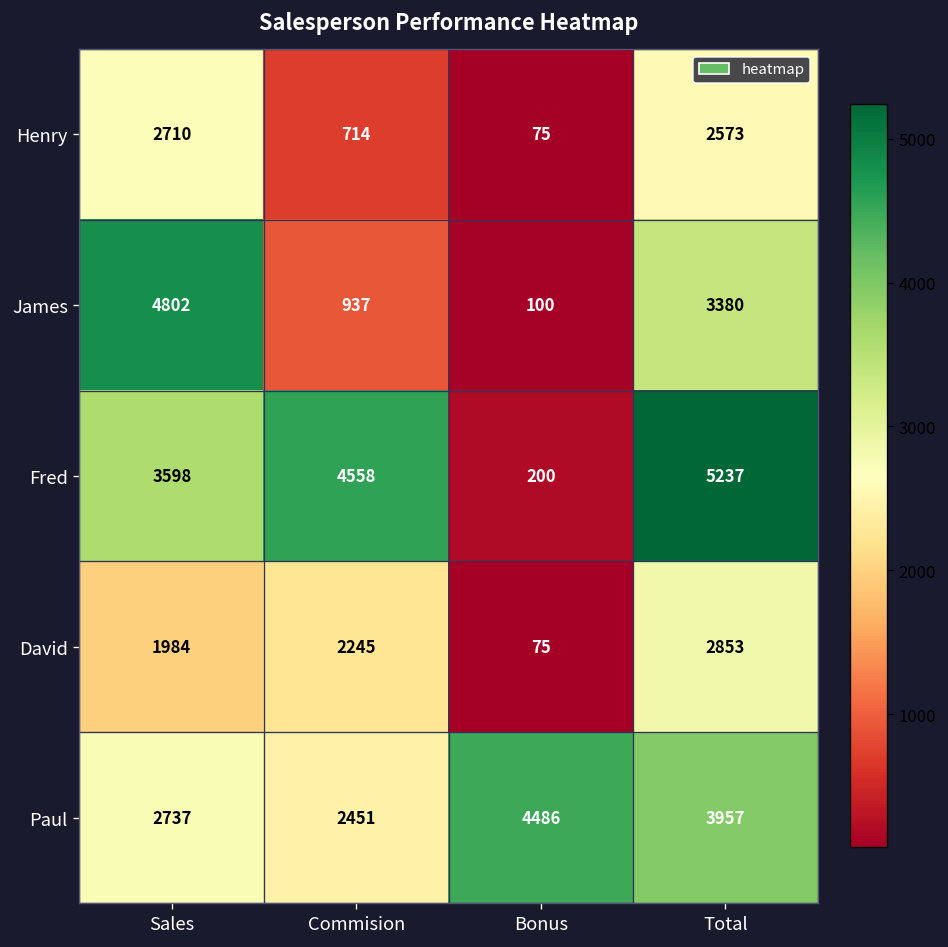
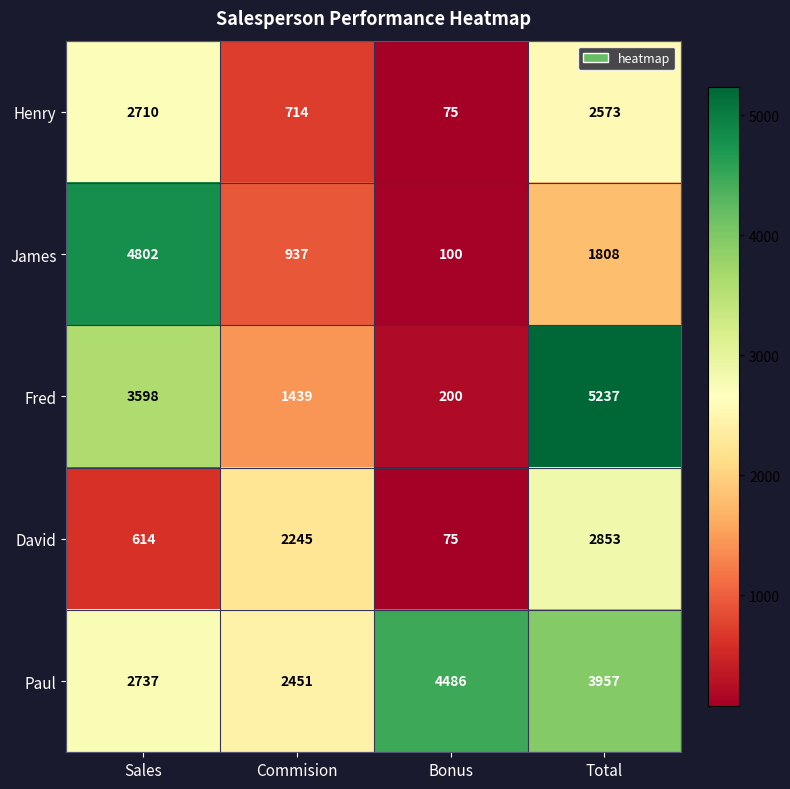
James, Total: 3380 -> 1808
Fred, Commision: 4558 -> 1439
David, Sales: 1984 -> 614
